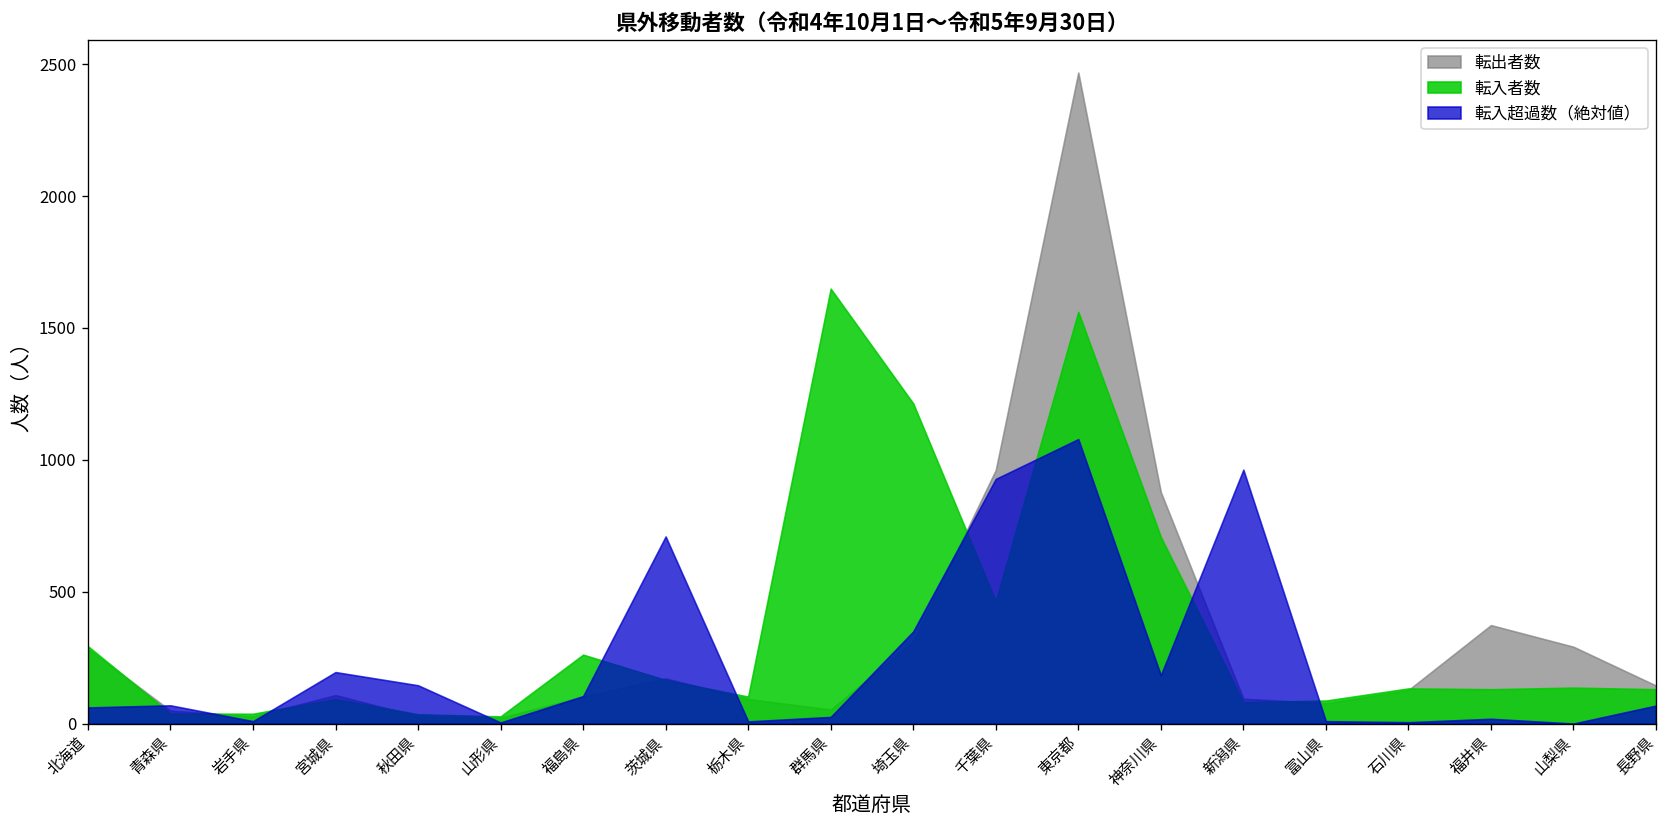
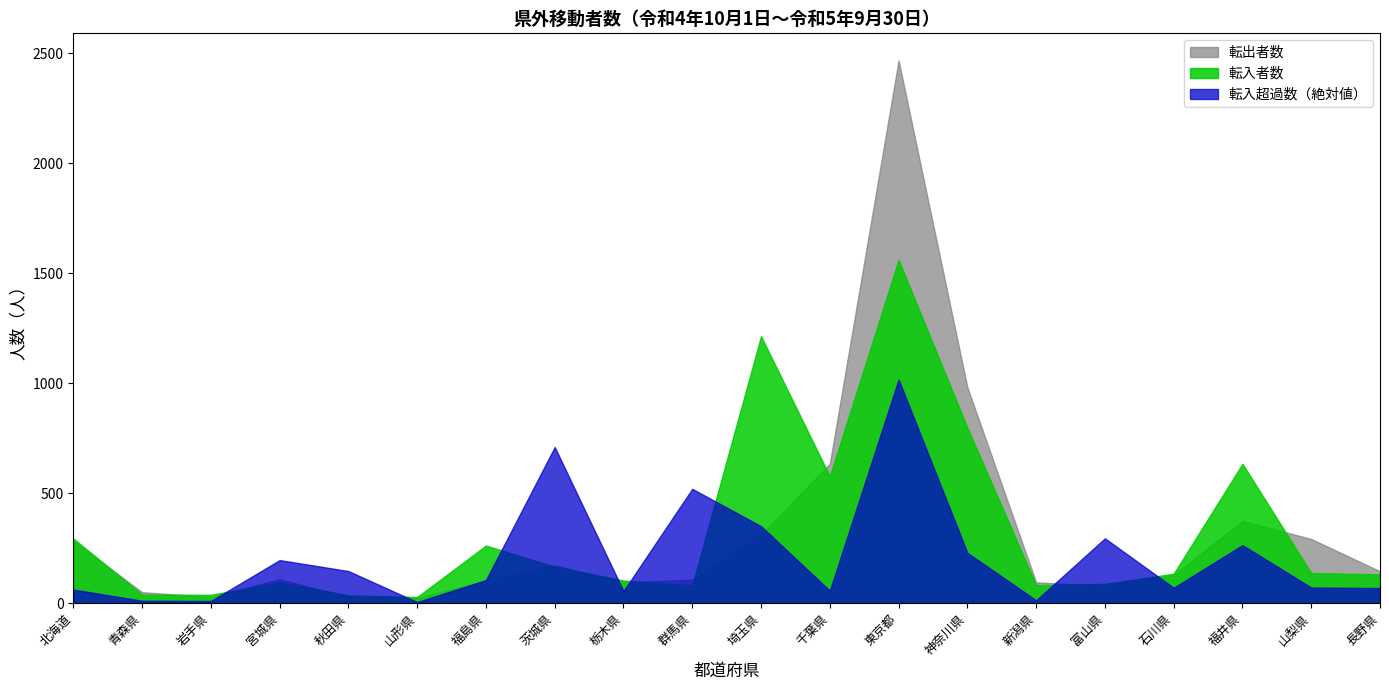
転入超過数（絶対値）, 青森県: 70 -> 10
転入超過数（絶対値）, 栃木県: 10 -> 60
転出者数, 群馬県: 50 -> 110
転入者数, 群馬県: 1650 -> 80
転入超過数（絶対値）, 群馬県: 30 -> 520
転出者数, 千葉県: 960 -> 630
転入者数, 千葉県: 460 -> 580
転入超過数（絶対値）, 千葉県: 930 -> 60
転入超過数（絶対値）, 東京都: 1080 -> 1020
転出者数, 神奈川県: 880 -> 980
転入者数, 神奈川県: 710 -> 800
転入超過数（絶対値）, 神奈川県: 180 -> 230
転入超過数（絶対値）, 新潟県: 960 -> 10
転入超過数（絶対値）, 富山県: 10 -> 300
転入超過数（絶対値）, 石川県: 10 -> 70
転入者数, 福井県: 130 -> 630
転入超過数（絶対値）, 福井県: 20 -> 260
転入超過数（絶対値）, 山梨県: 0 -> 70
